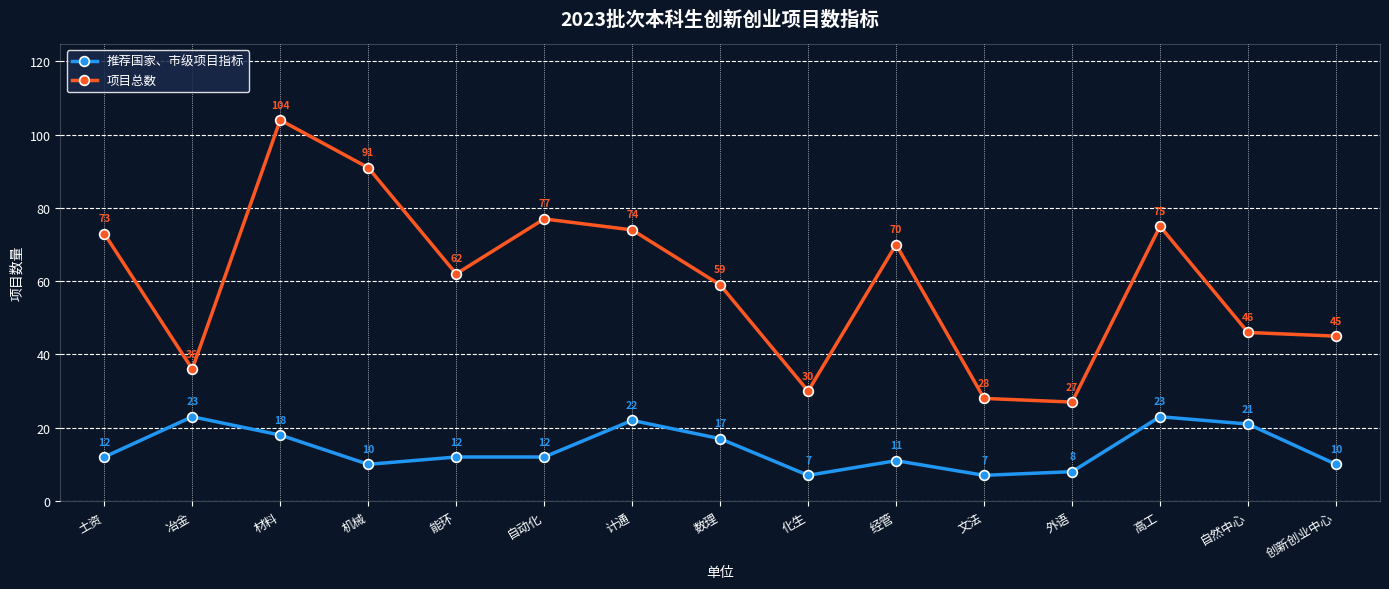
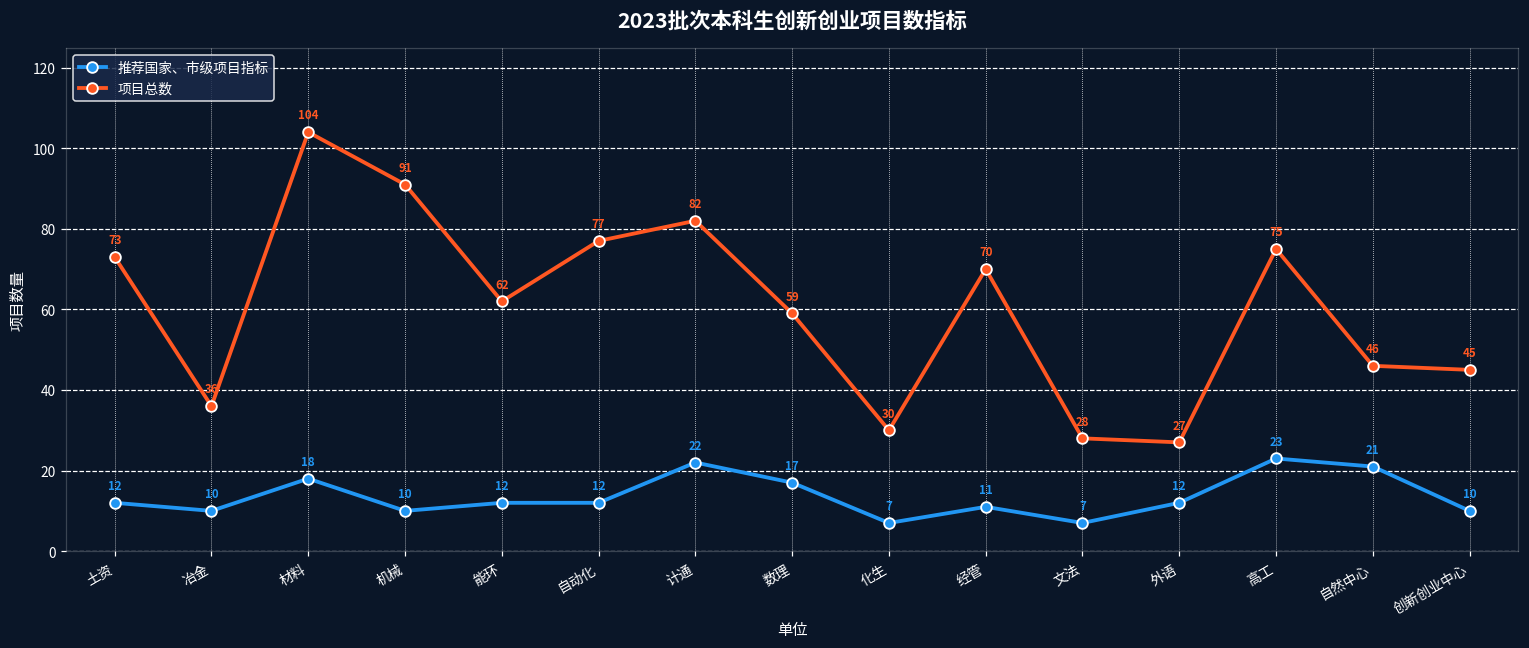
推荐国家、市级项目指标, 冶金: 23 -> 10
项目总数, 计通: 74 -> 82
推荐国家、市级项目指标, 外语: 8 -> 12
